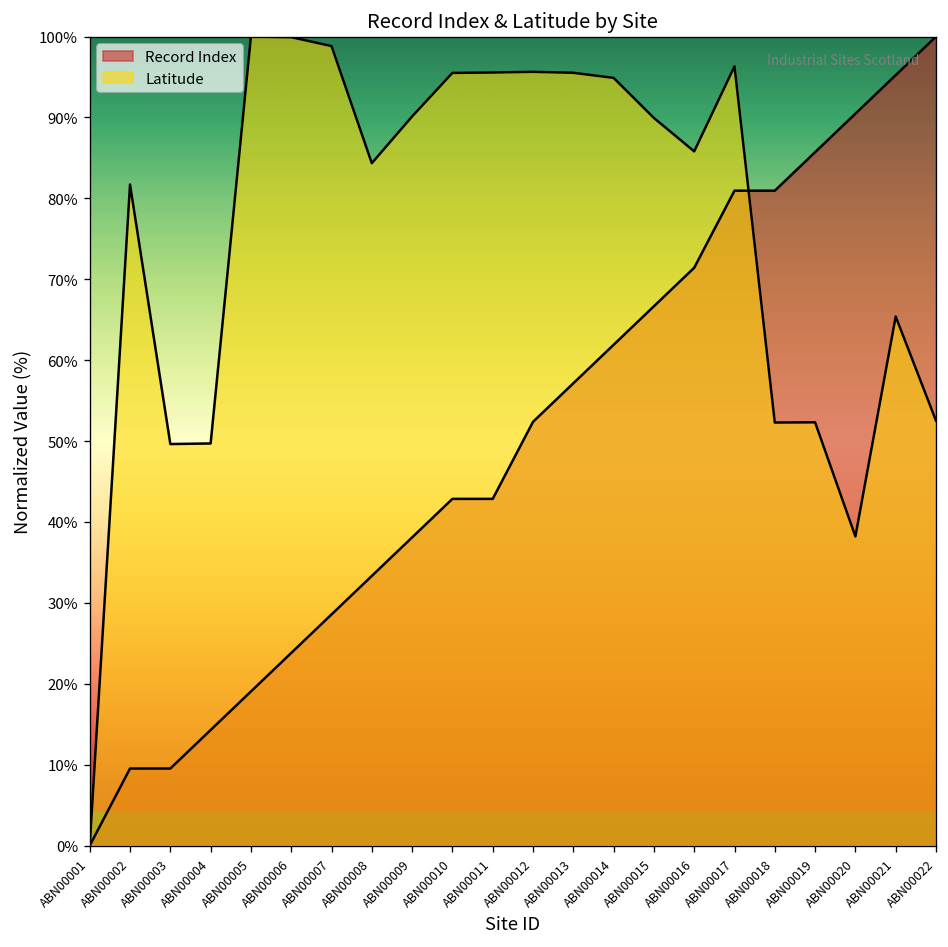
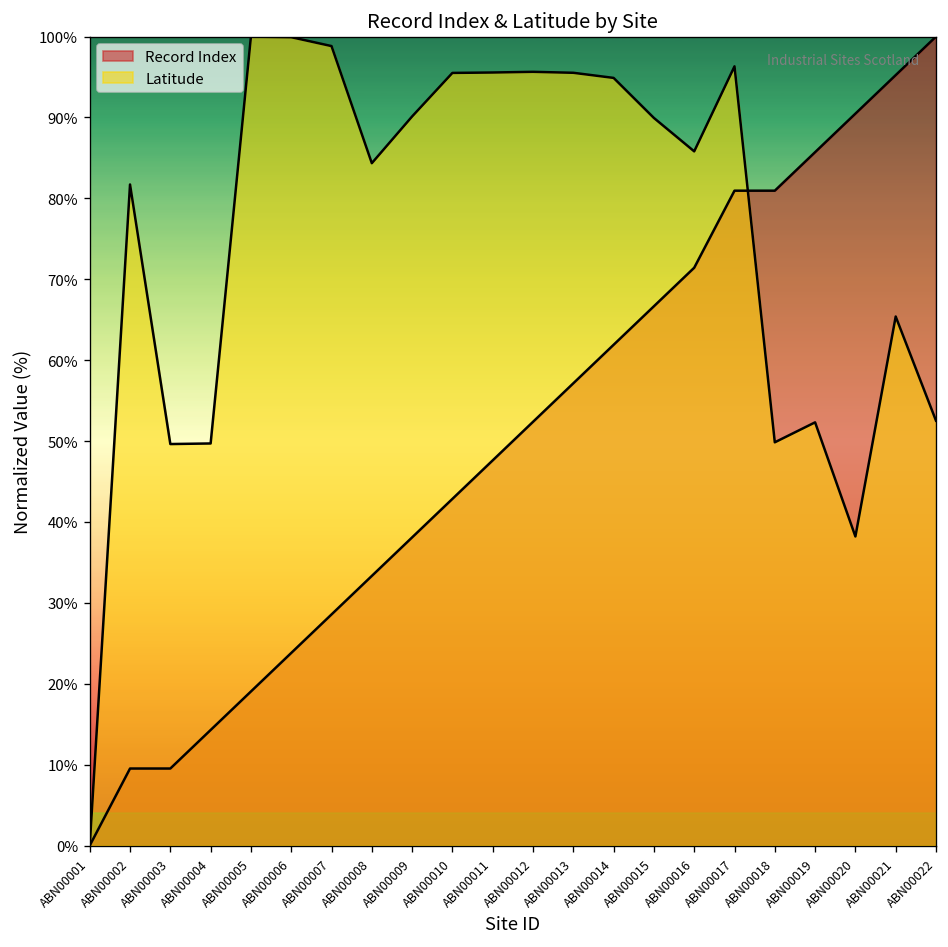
Record Index, ABN00011: 43% -> 48%
Latitude, ABN00018: 52% -> 50%
